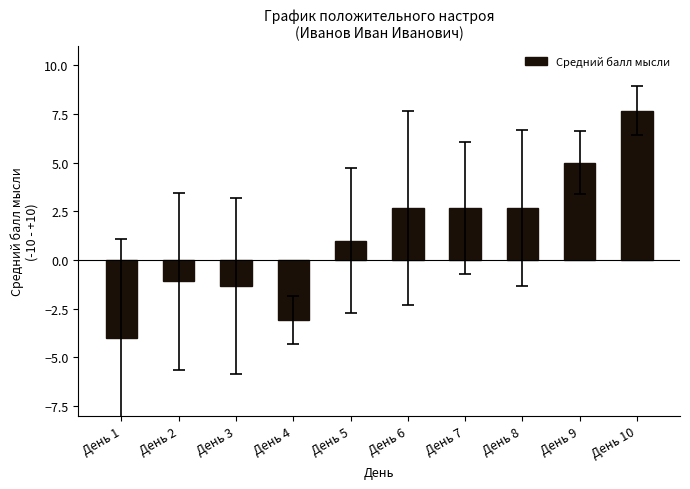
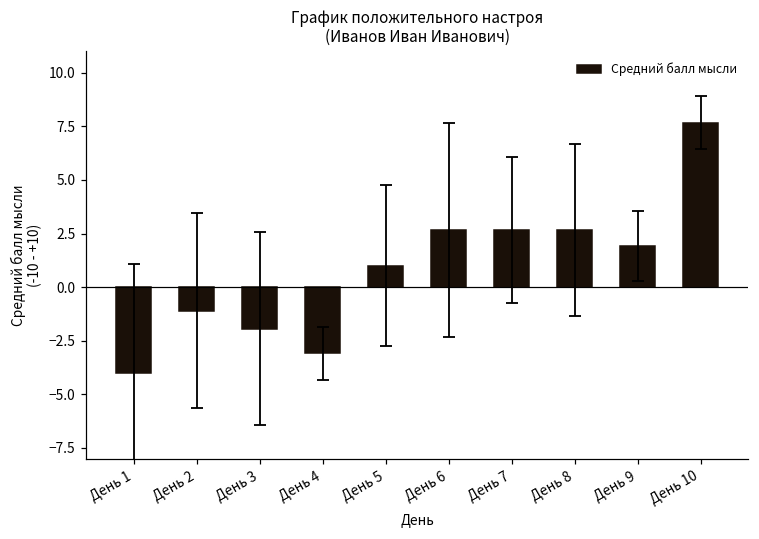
Средний балл мысли, День 3: -1.3 -> -1.9
Средний балл мысли, День 9: 5.0 -> 1.9
